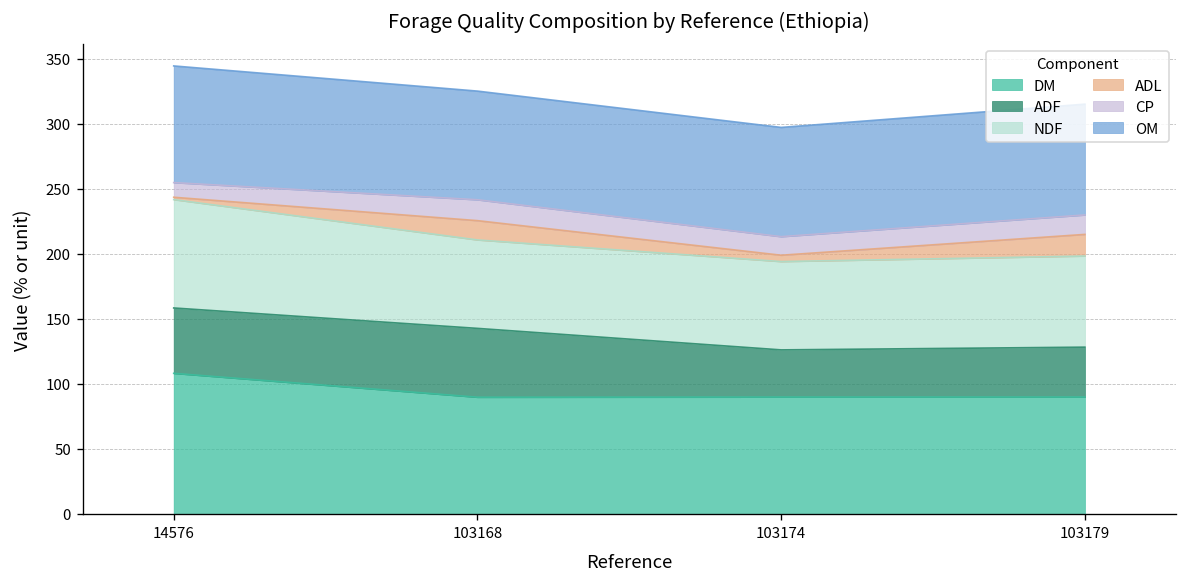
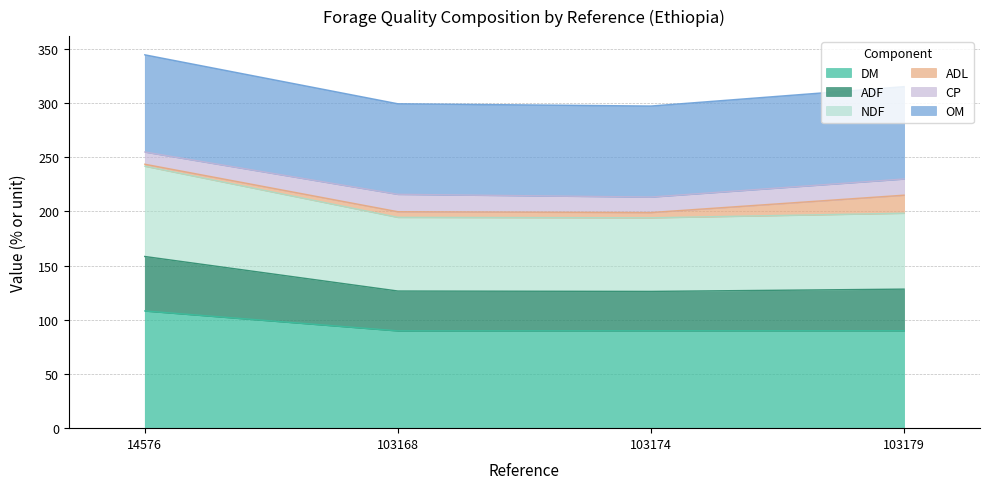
ADF, 103168: 53 -> 37
ADL, 103168: 15 -> 5
